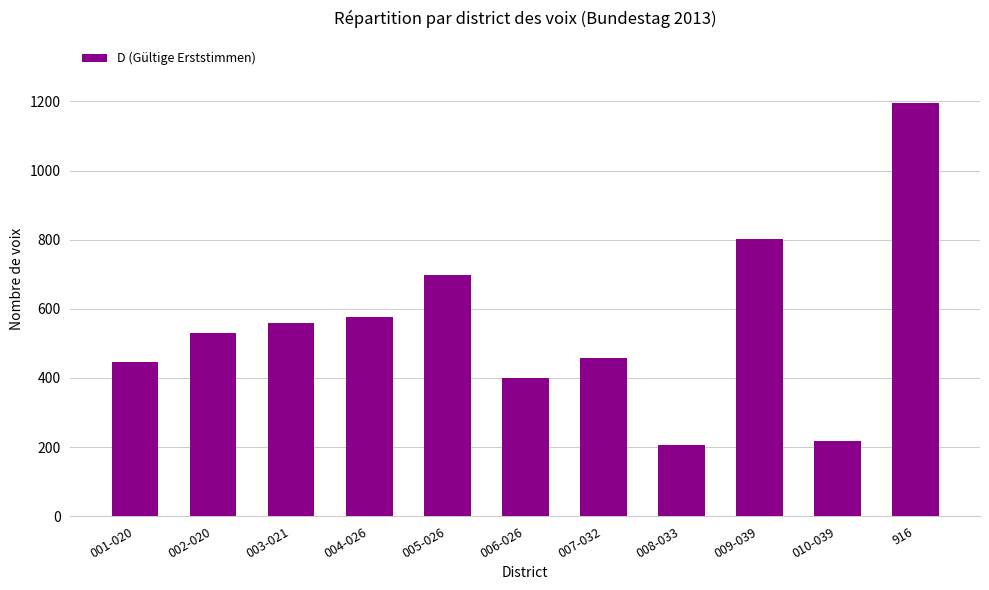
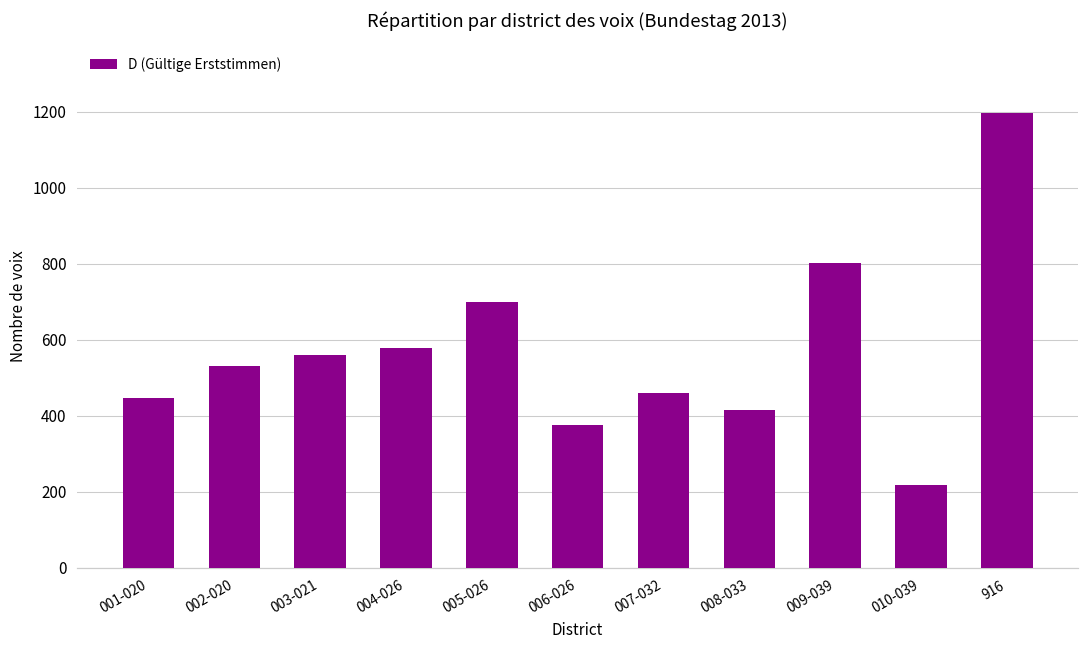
006-026: 400 -> 380
008-033: 210 -> 410
